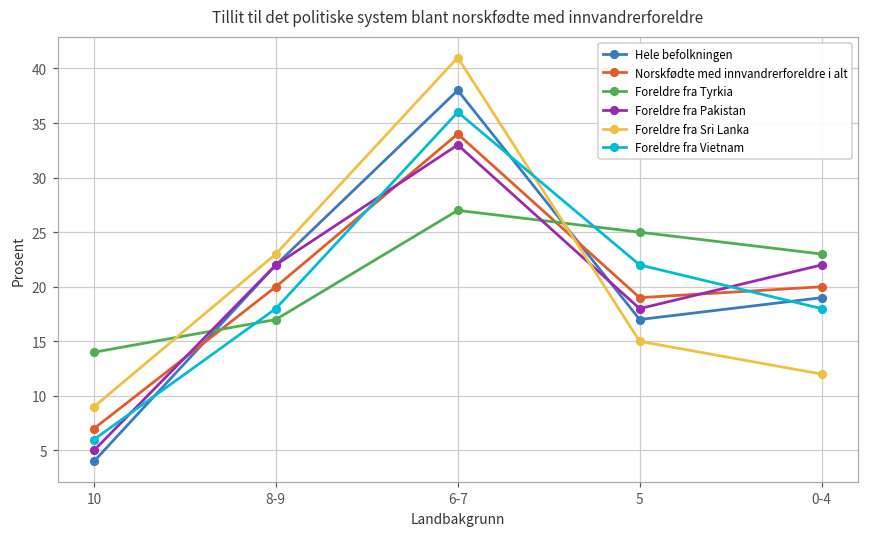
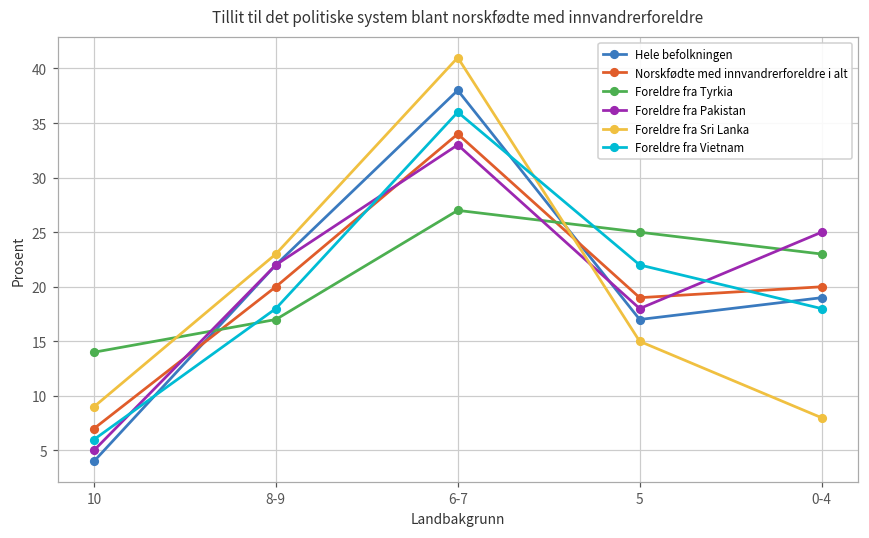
Foreldre fra Pakistan, 0-4: 22 -> 25
Foreldre fra Sri Lanka, 0-4: 12 -> 8
